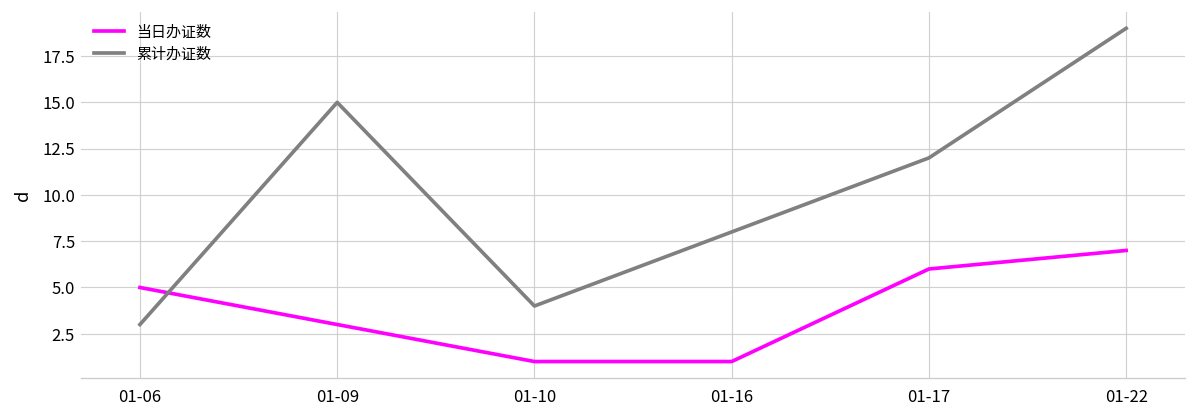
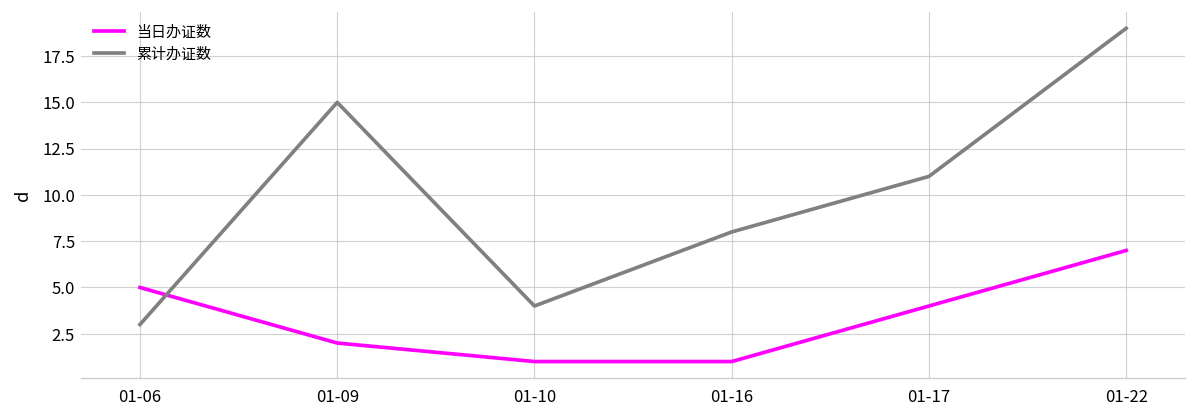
当日办证数, 01-09: 3 -> 2
当日办证数, 01-17: 6 -> 4
累计办证数, 01-17: 12 -> 11
